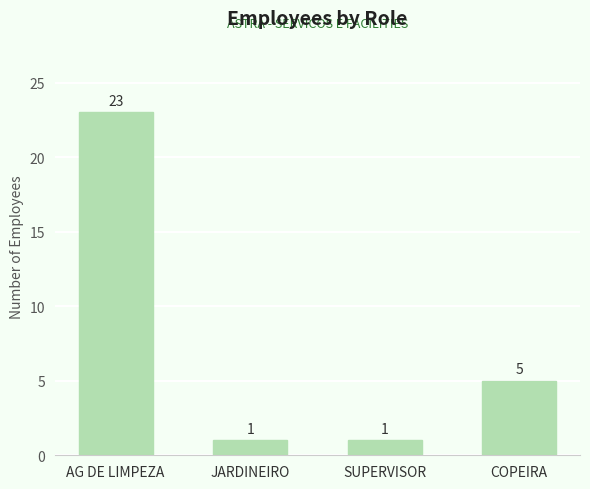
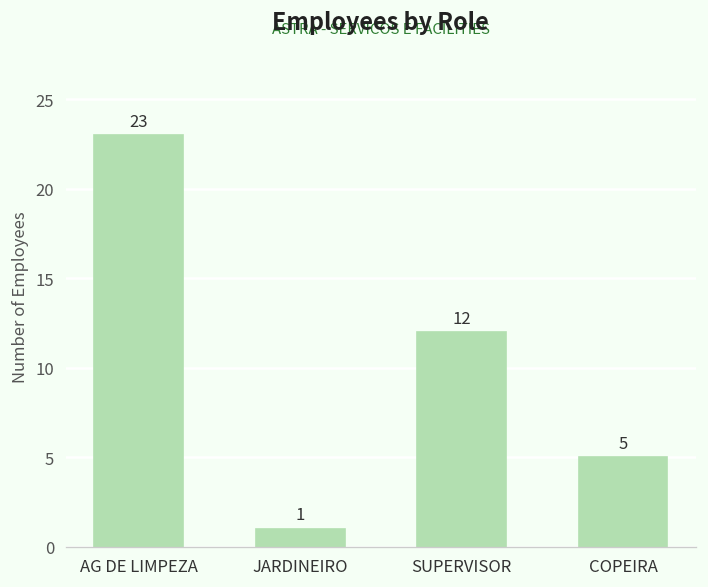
SUPERVISOR: 1 -> 12
